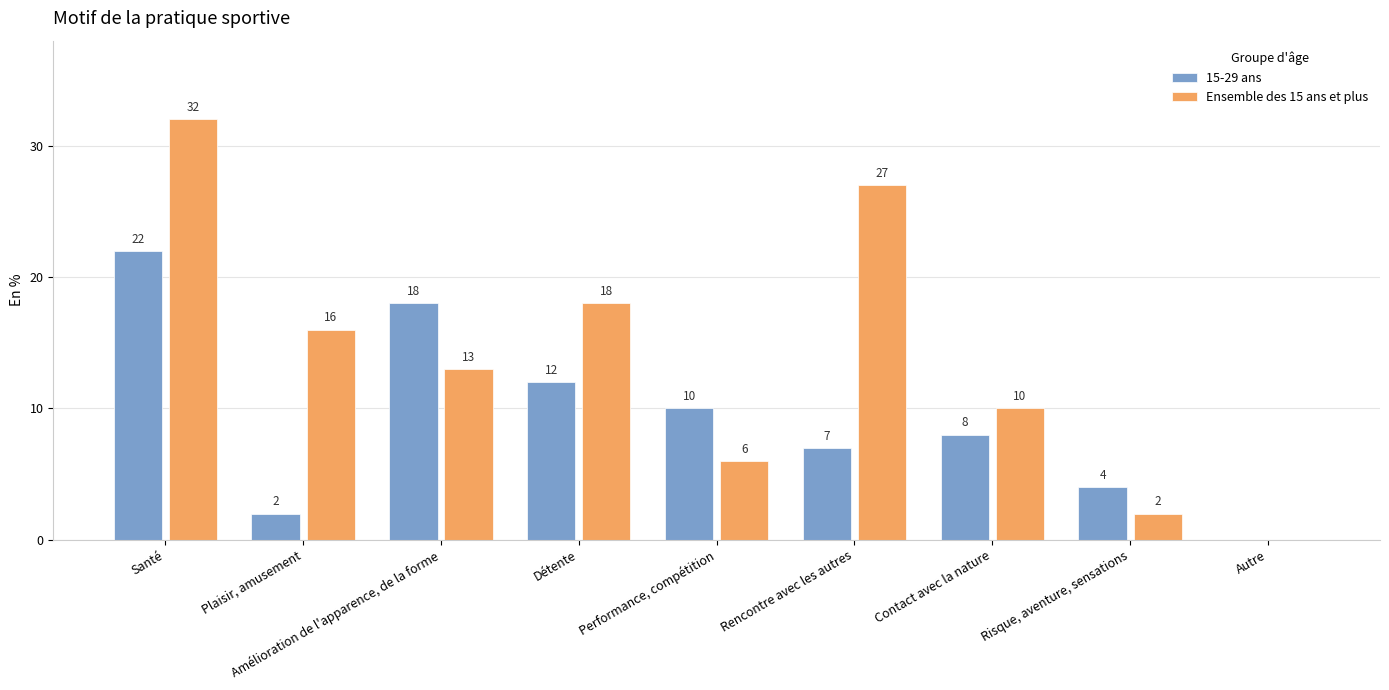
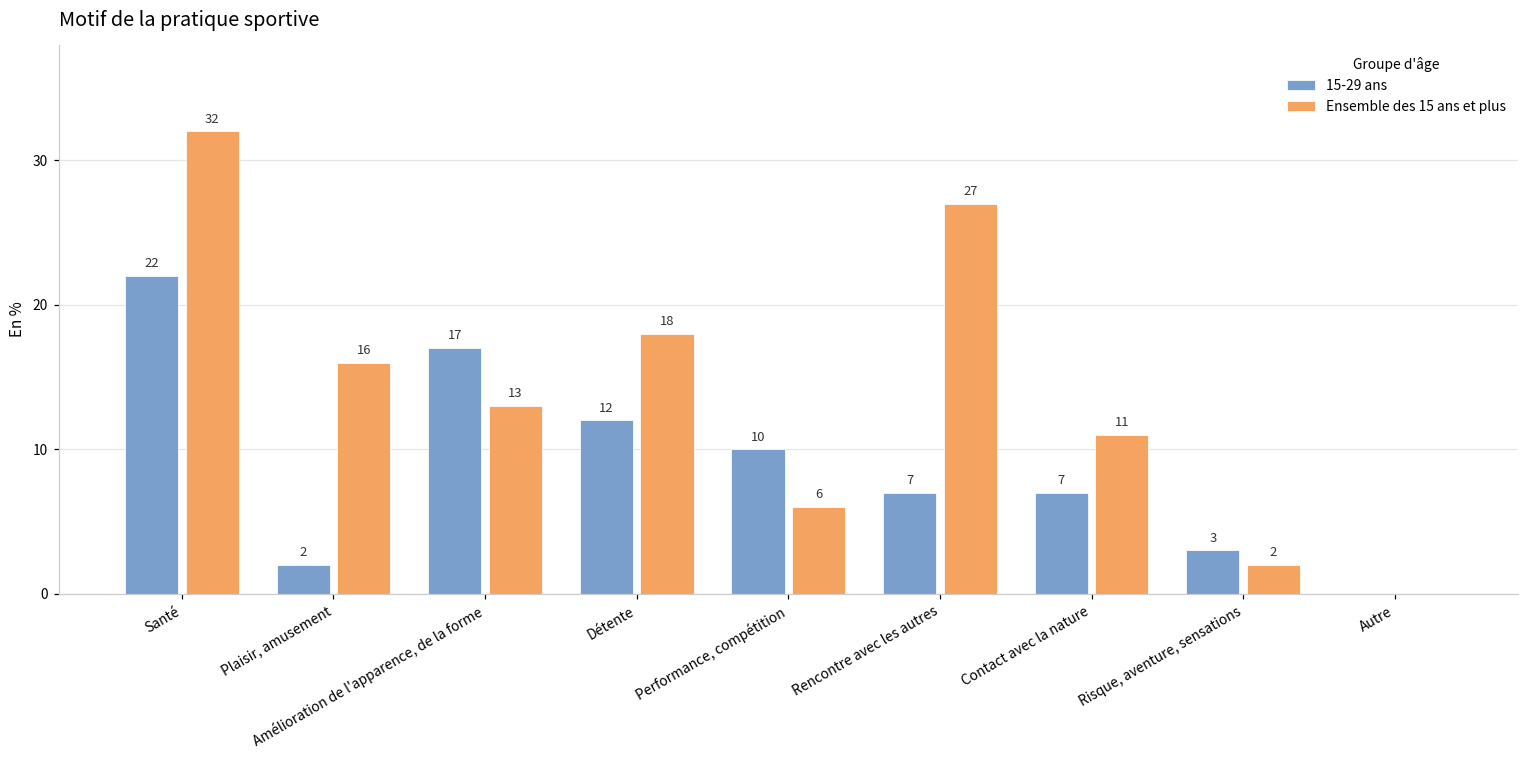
15-29 ans, Amélioration de l'apparence, de la forme: 18 -> 17
15-29 ans, Contact avec la nature: 8 -> 7
Ensemble des 15 ans et plus, Contact avec la nature: 10 -> 11
15-29 ans, Risque, aventure, sensations: 4 -> 3
